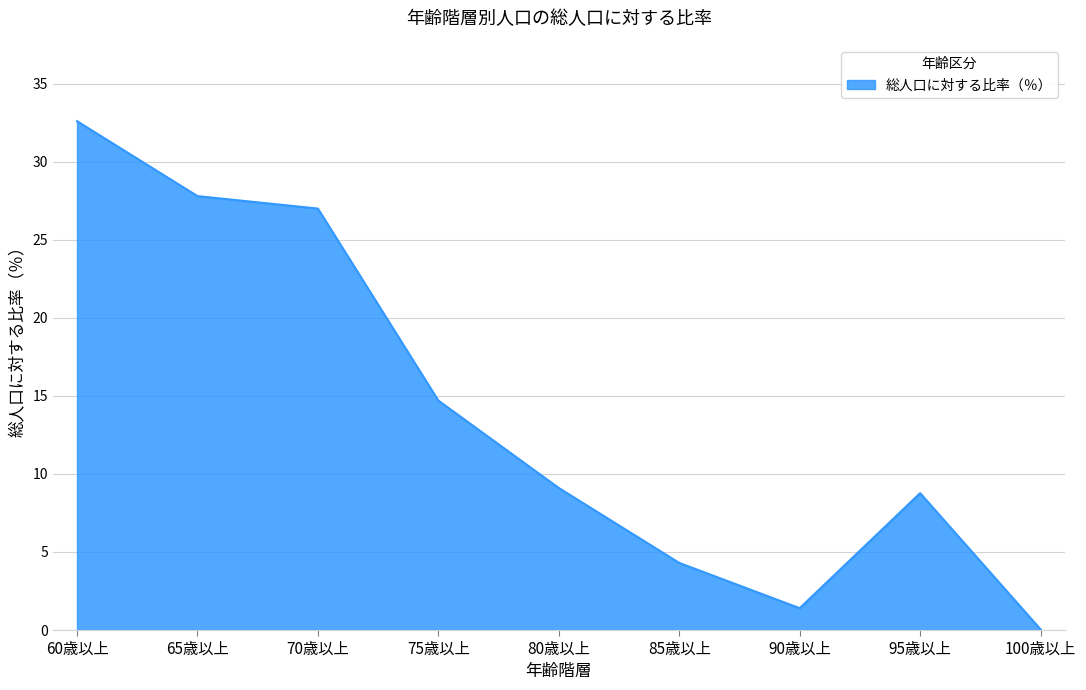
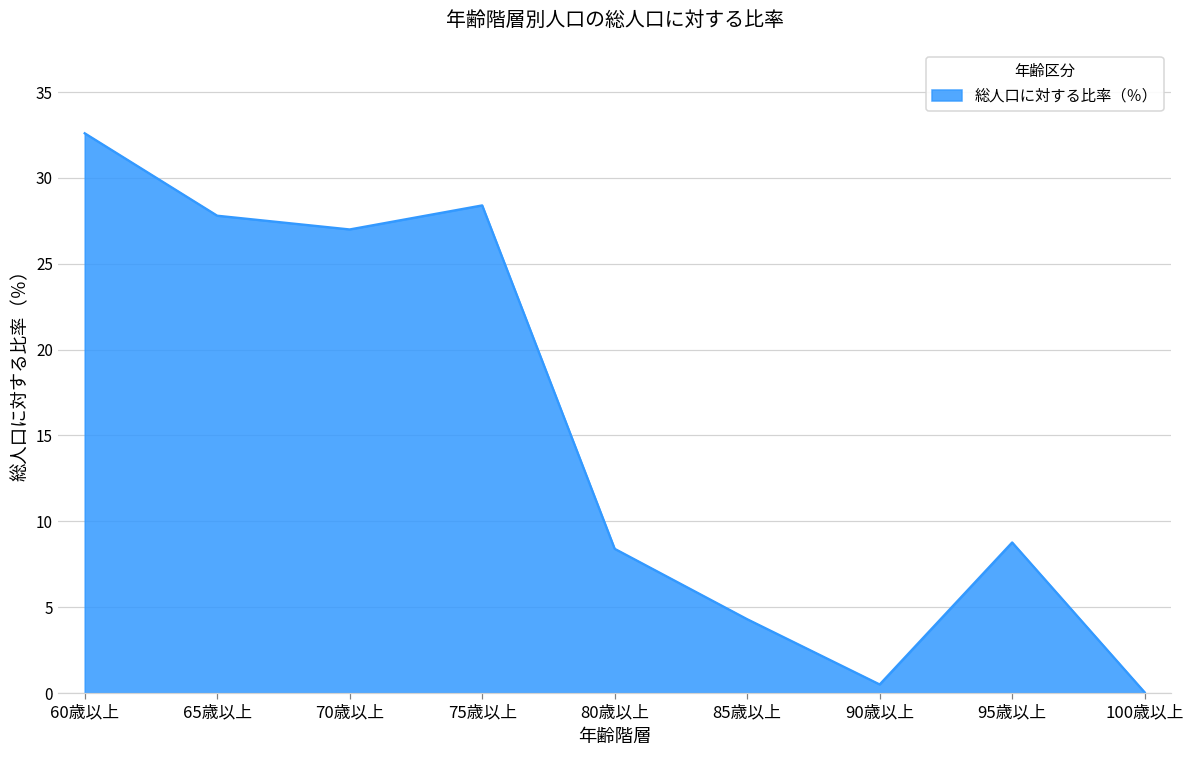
75歳以上: 14.7 -> 28.4
80歳以上: 9.1 -> 8.4
90歳以上: 1.4 -> 0.5
